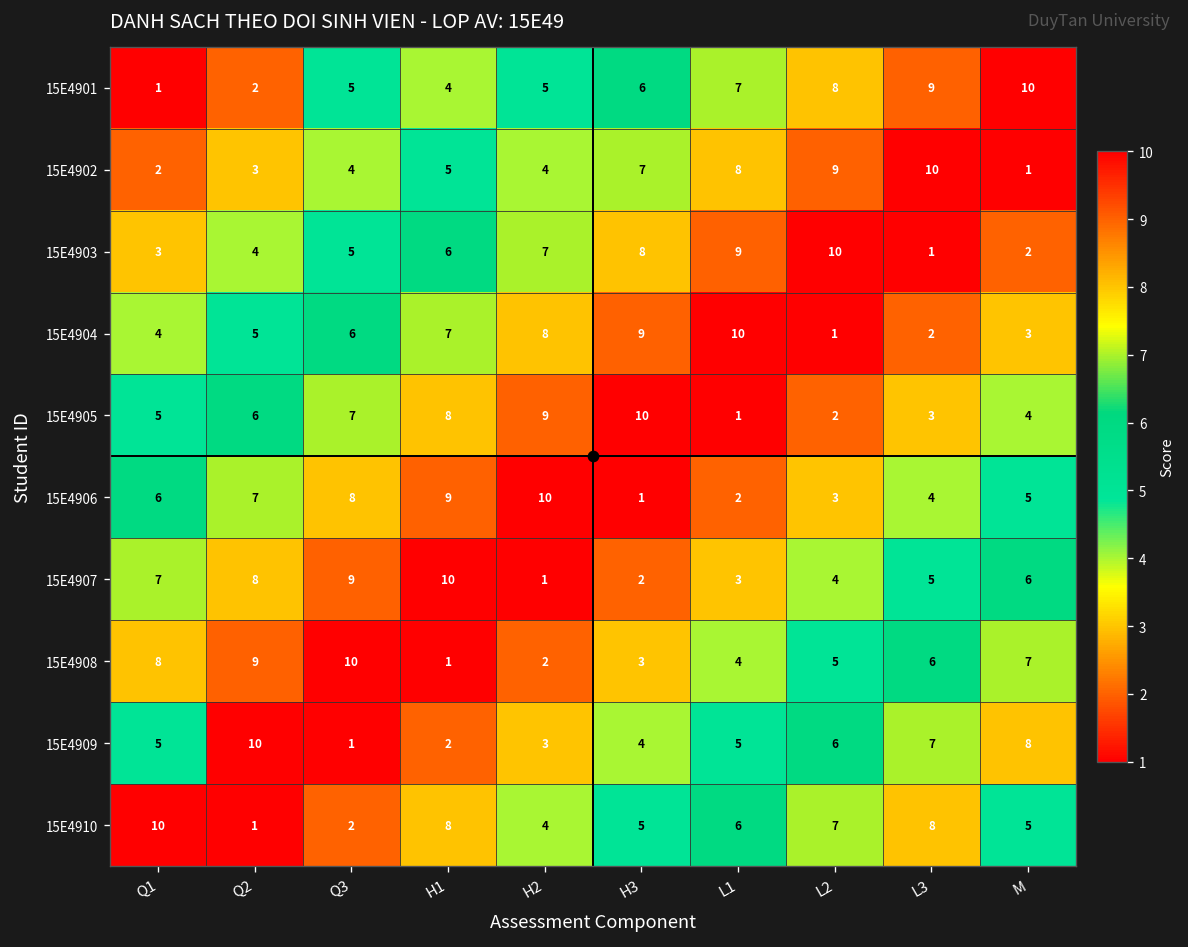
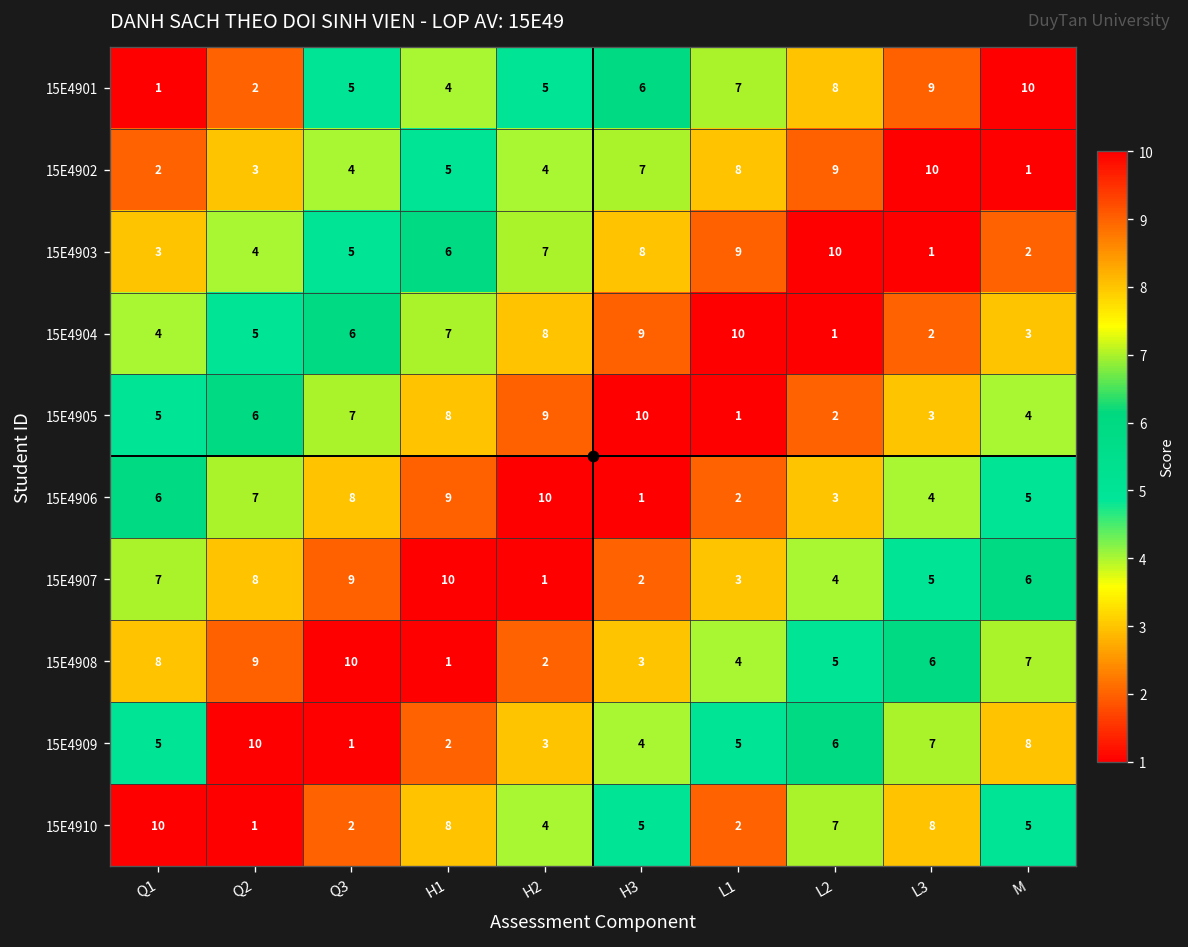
15E4910, L1: 6 -> 2
